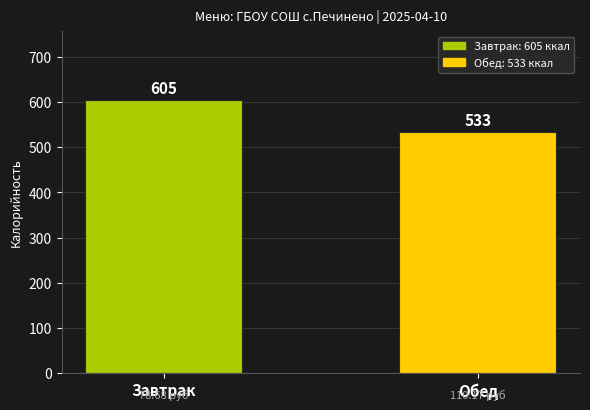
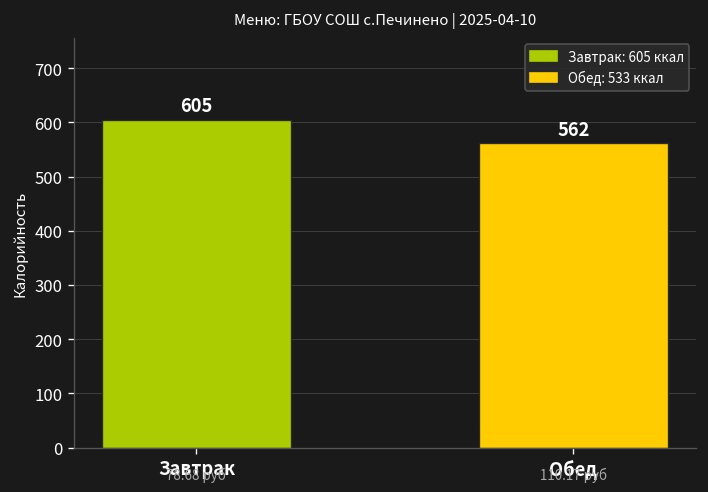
Обед: 533 -> 562
